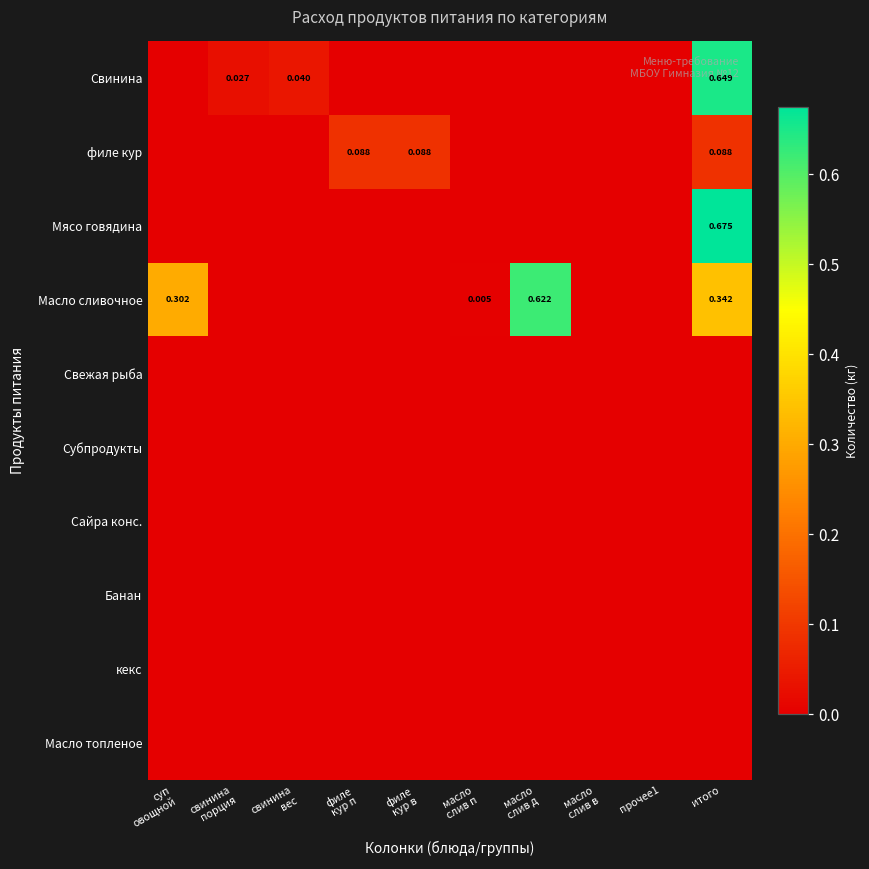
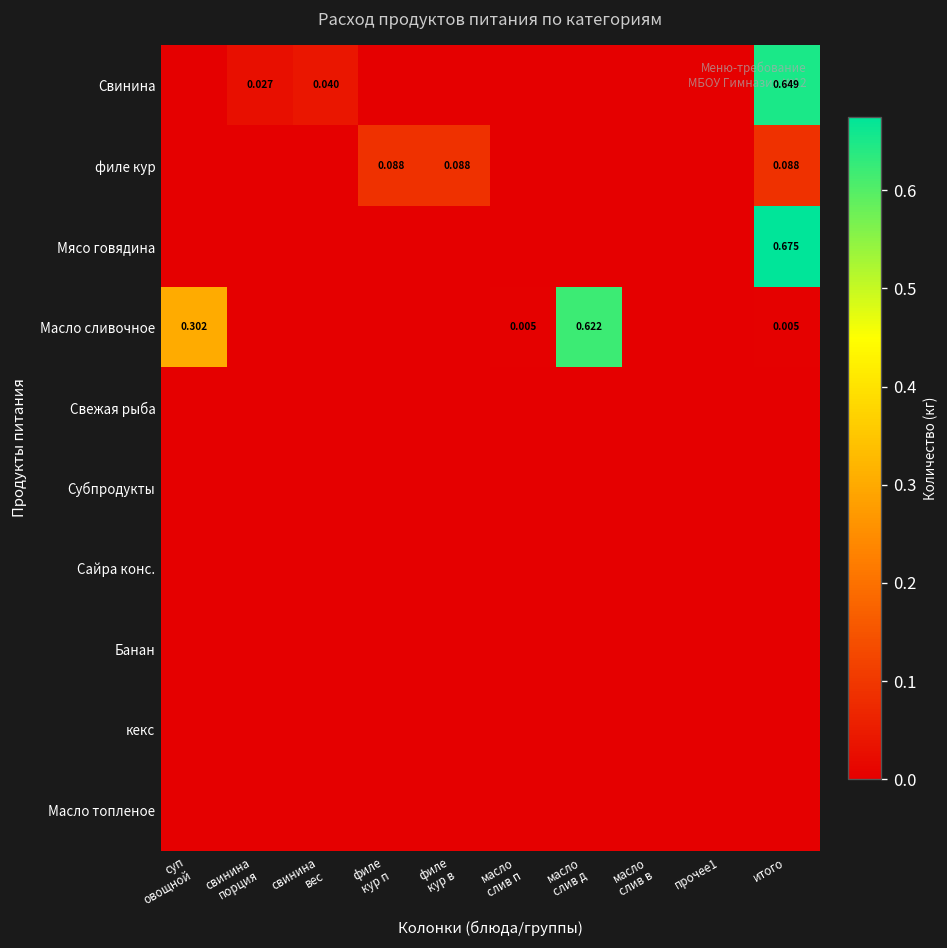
Масло сливочное, итого: 0.342 -> 0.005
